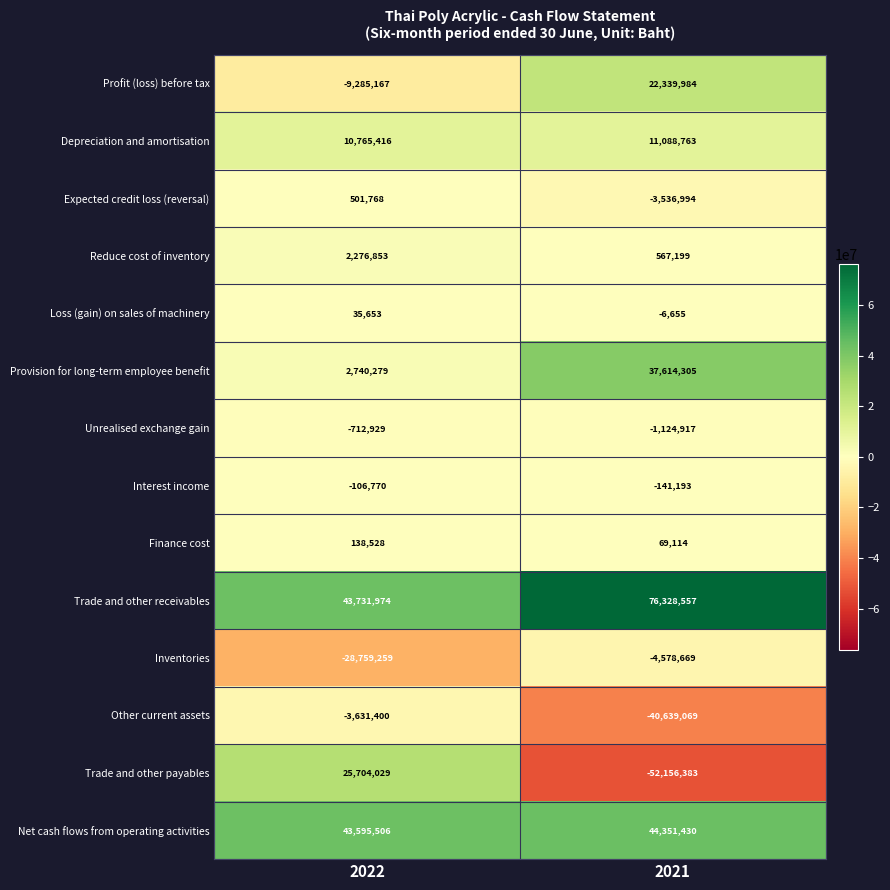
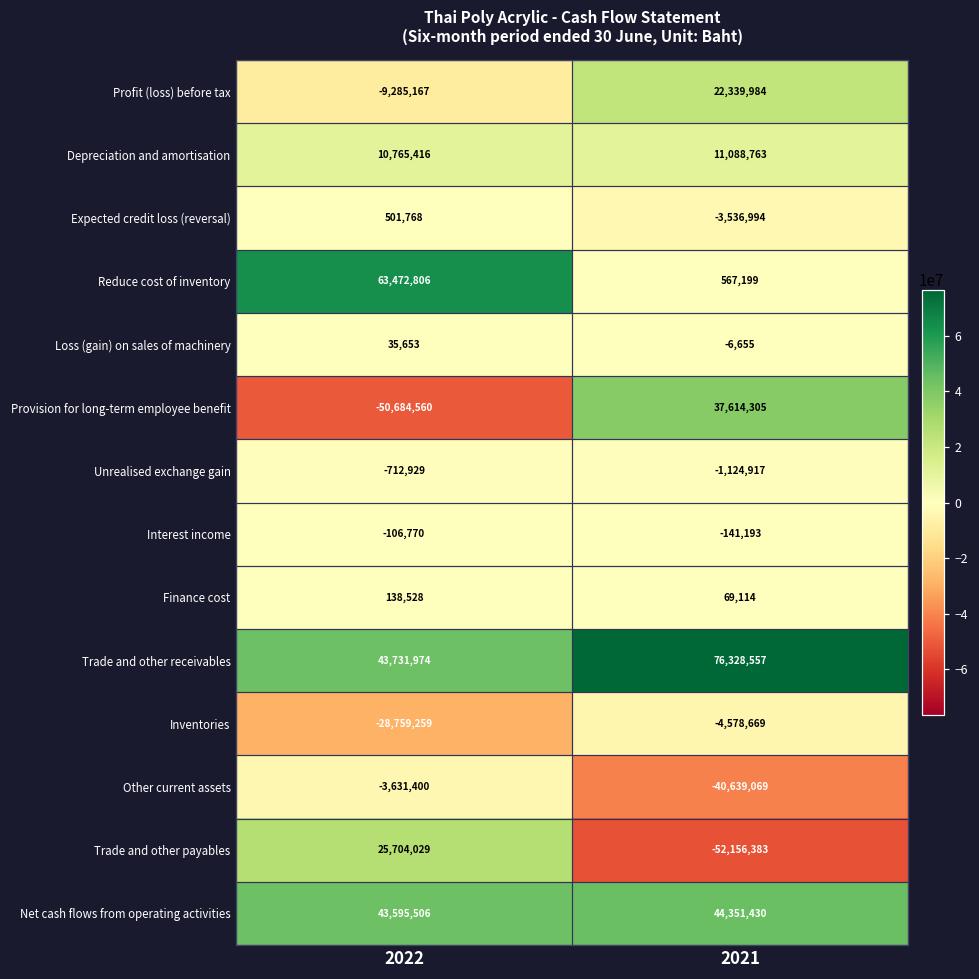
Reduce cost of inventory, 2022: 2,276,853 -> 63,472,806
Provision for long-term employee benefit, 2022: 2,740,279 -> -50,684,560
